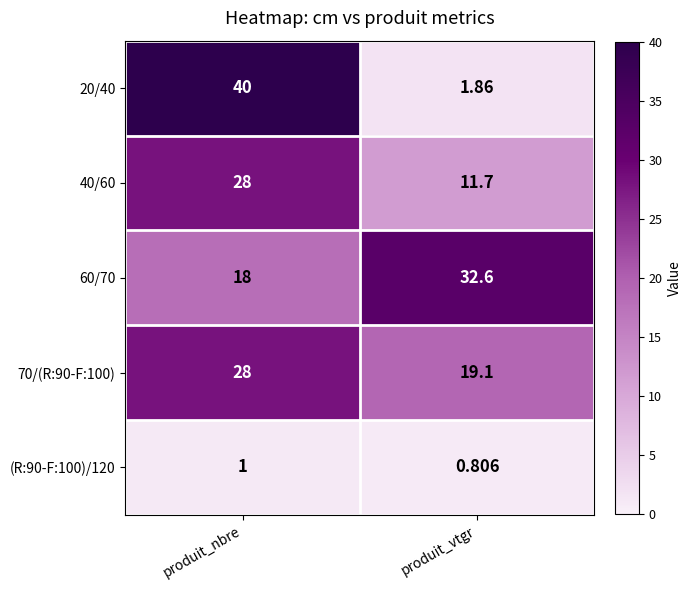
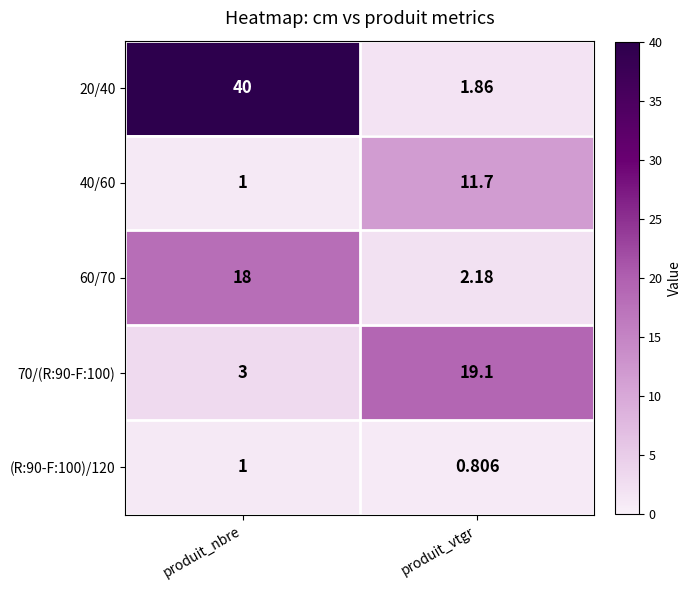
40/60, produit_nbre: 28 -> 1
60/70, produit_vtgr: 32.6 -> 2.18
70/(R:90-F:100), produit_nbre: 28 -> 3
